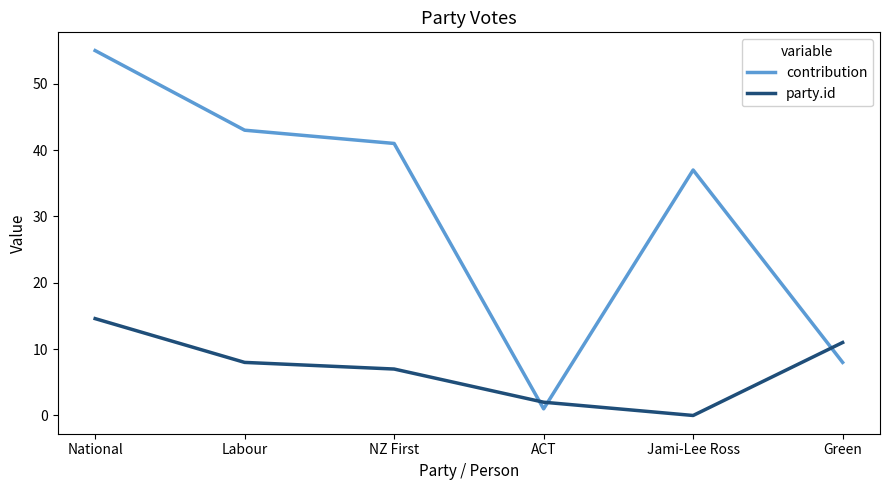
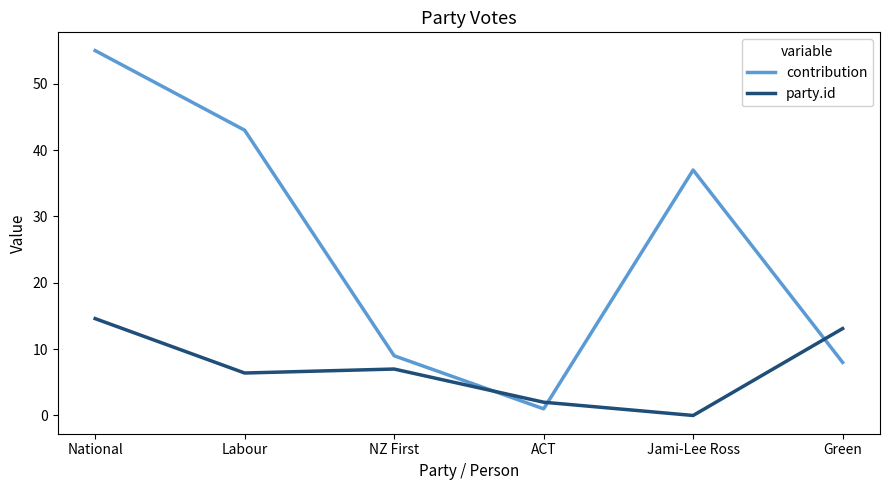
party.id, Labour: 8 -> 6
contribution, NZ First: 41 -> 9
party.id, Green: 11 -> 13
